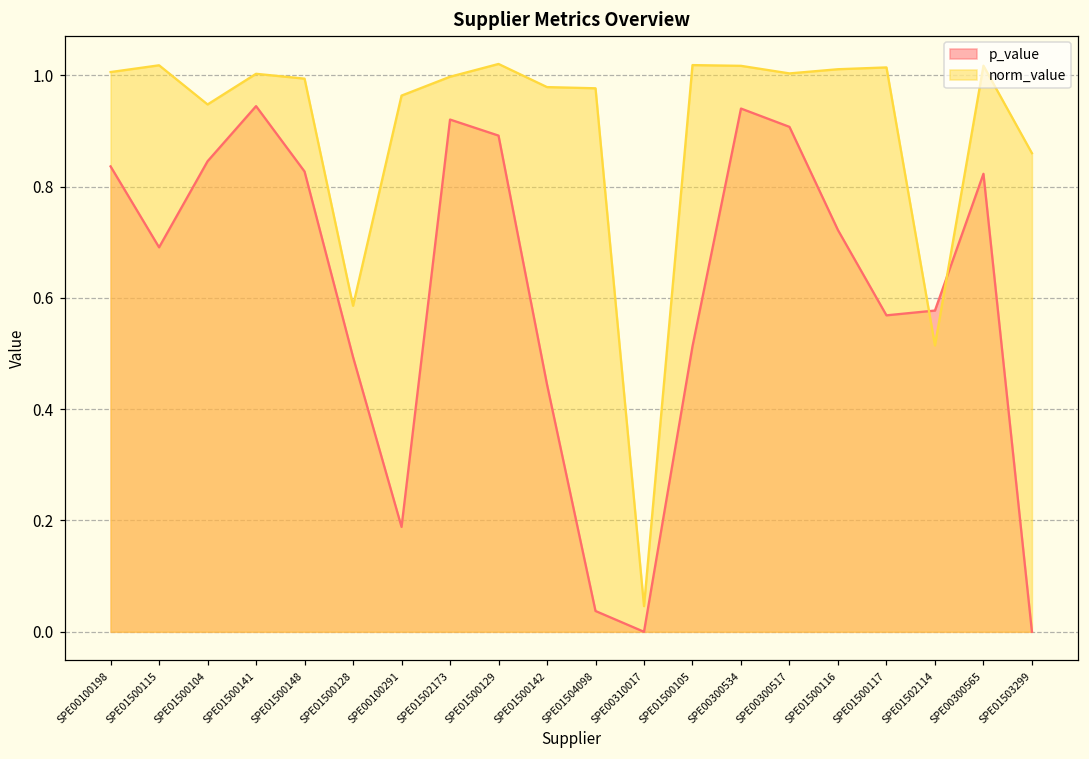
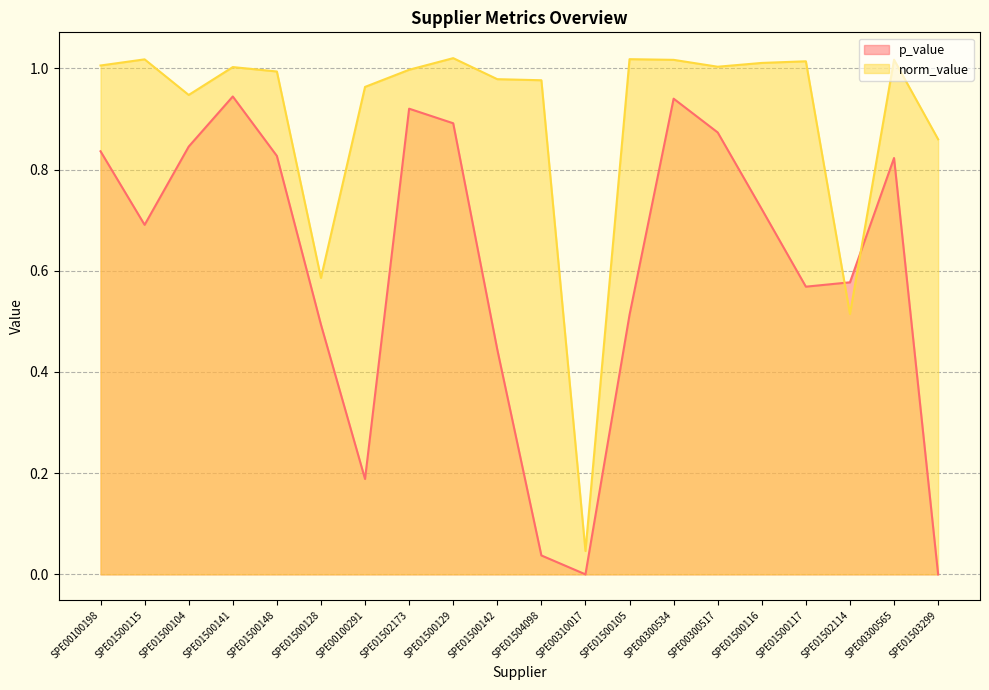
p_value, SPE00300517: 0.91 -> 0.87
